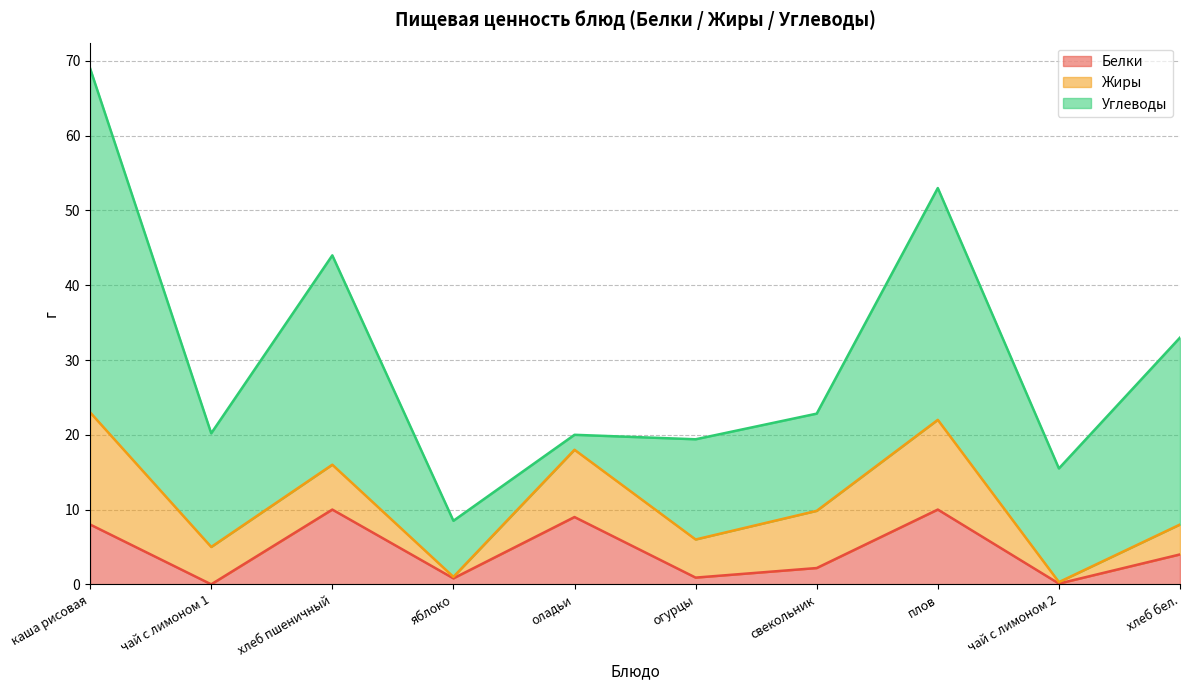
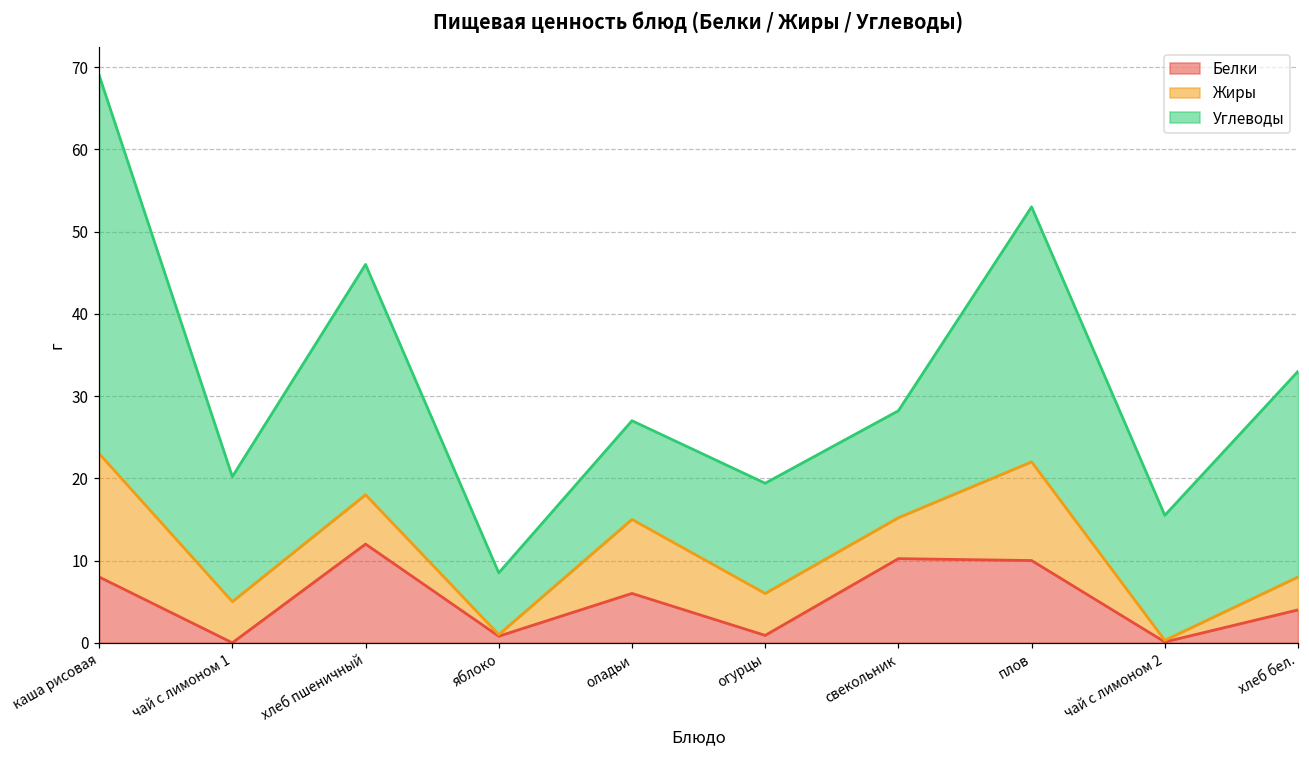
Белки, хлеб пшеничный: 10 -> 12
Белки, оладьи: 9 -> 6
Углеводы, оладьи: 2 -> 12
Белки, свекольник: 2 -> 10
Жиры, свекольник: 8 -> 5
